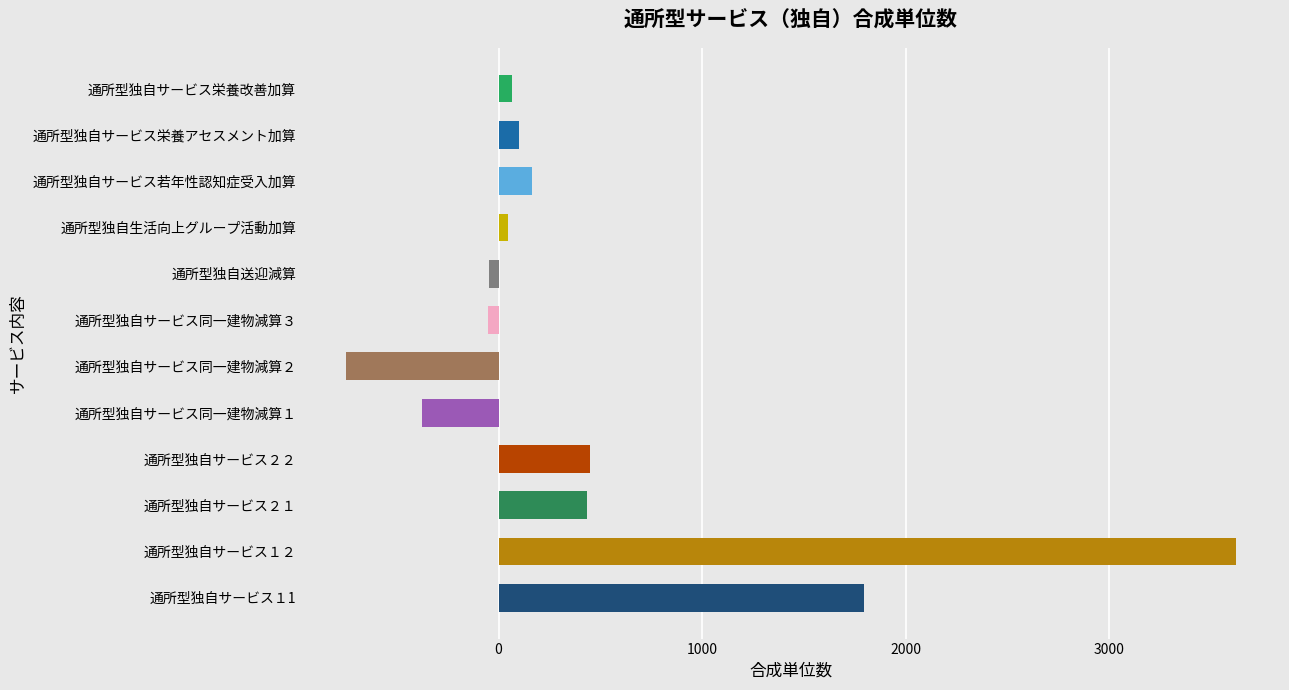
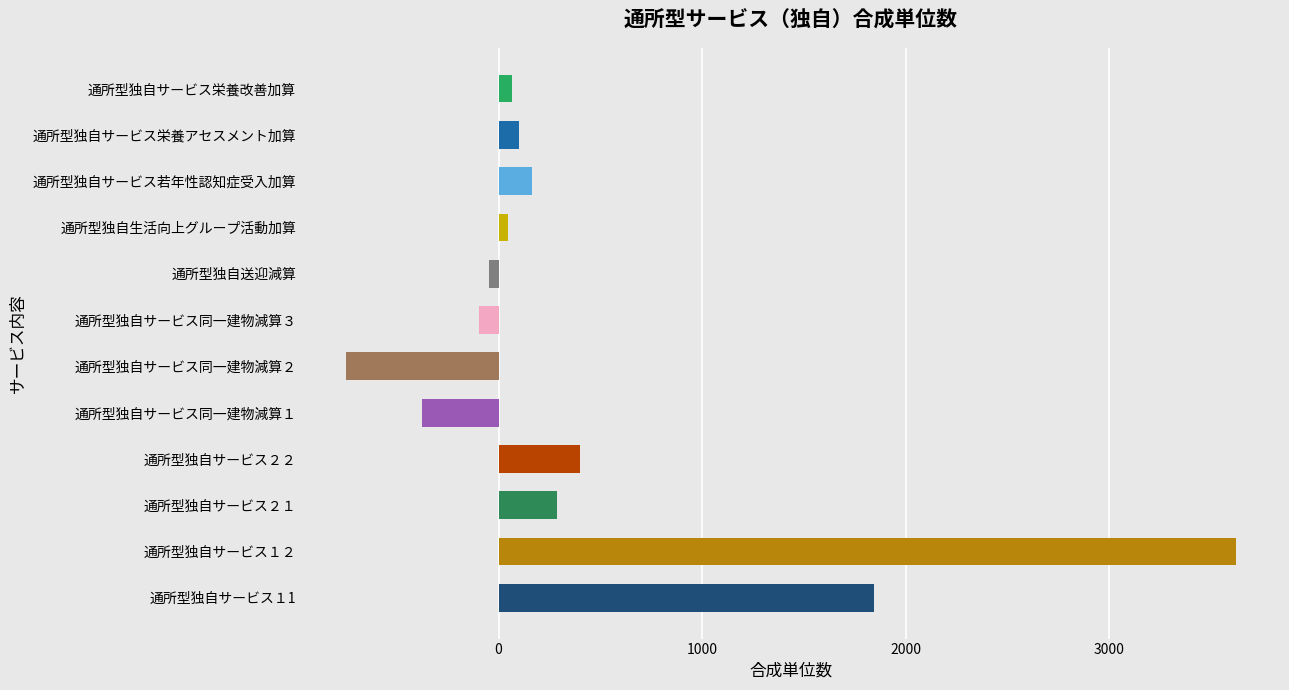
通所型独自サービス同一建物減算３: -50 -> -90
通所型独自サービス２２: 450 -> 400
通所型独自サービス２１: 440 -> 290
通所型独自サービス１1: 1800 -> 1840
